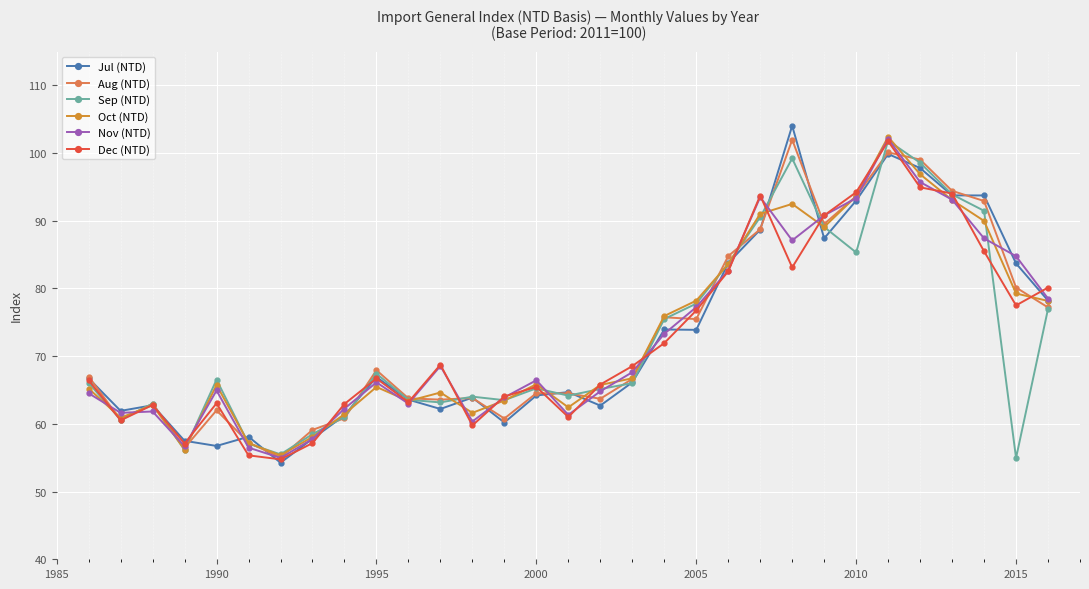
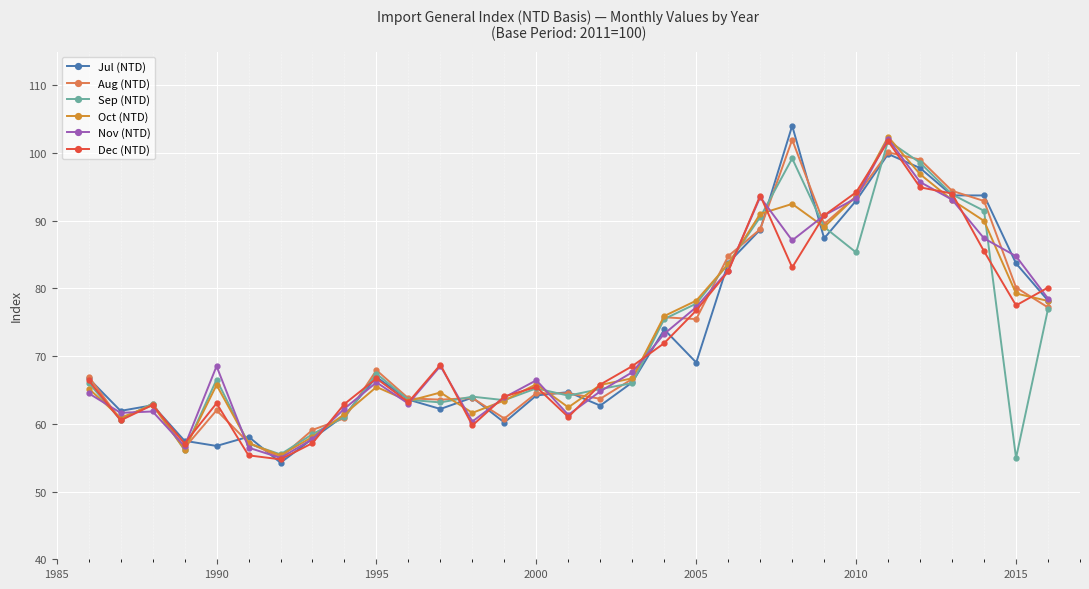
Nov (NTD), 1990: 65 -> 69
Jul (NTD), 2005: 74 -> 69
